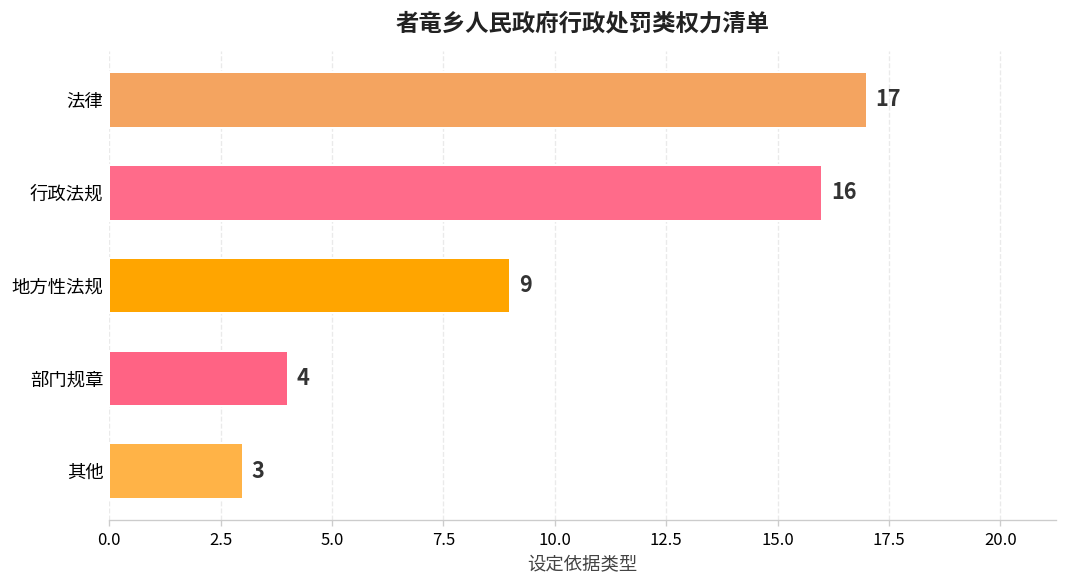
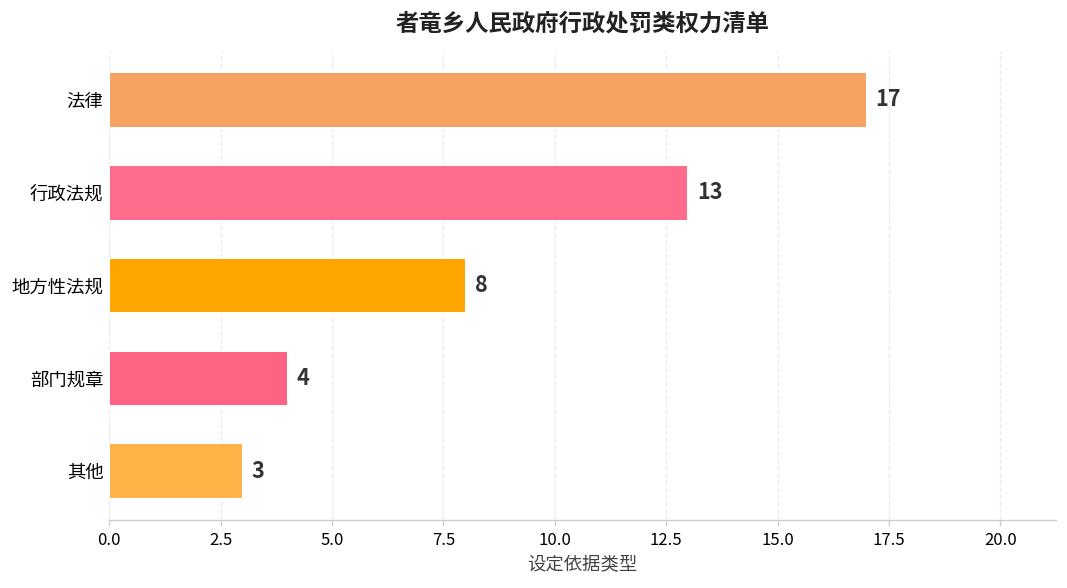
行政法规: 16 -> 13
地方性法规: 9 -> 8
